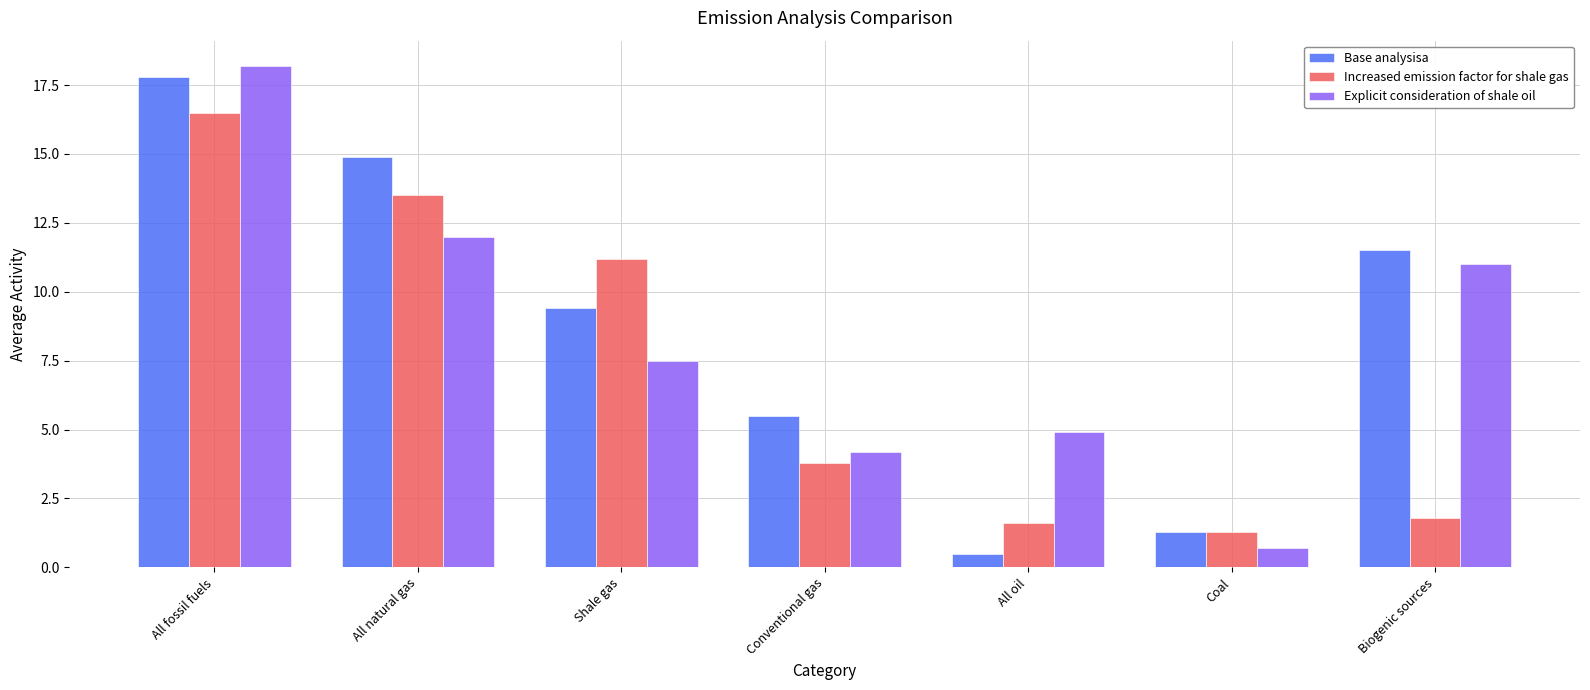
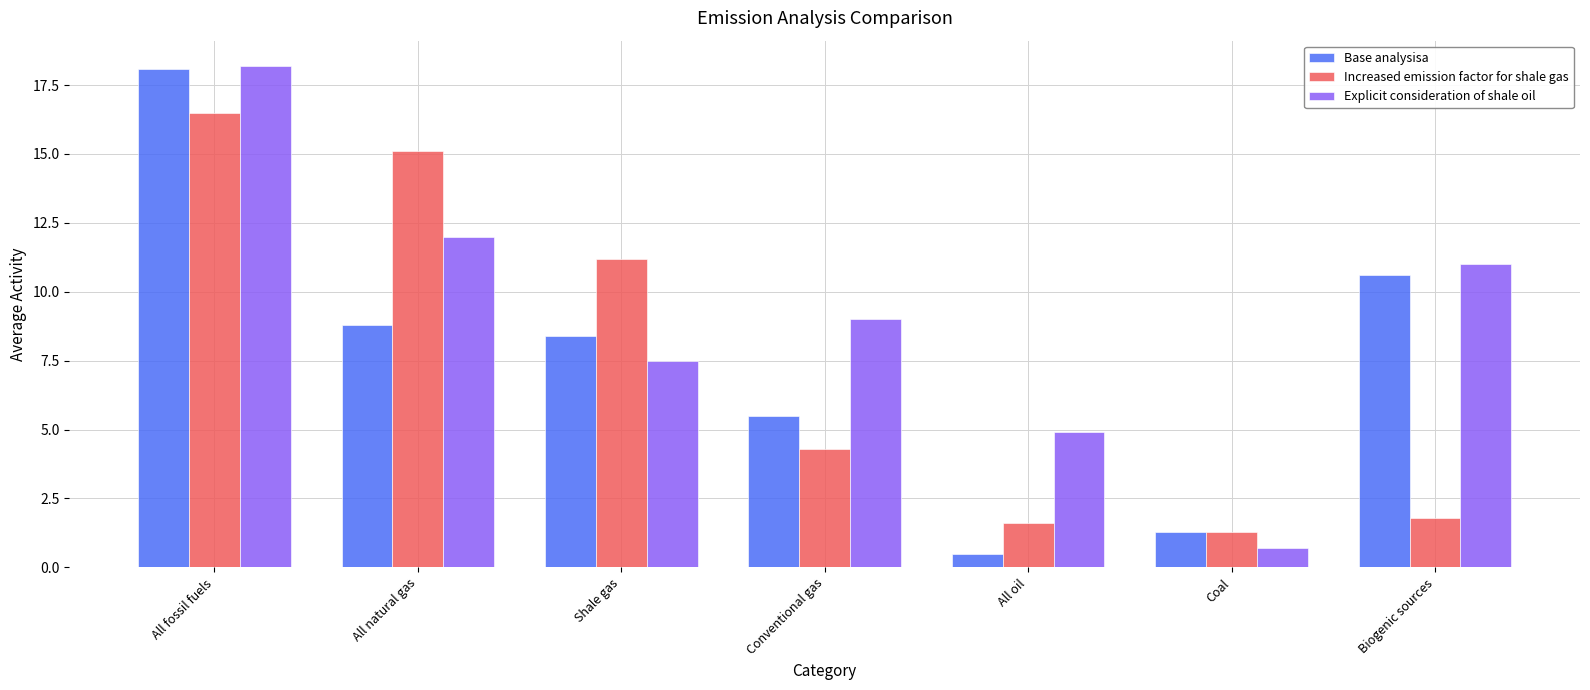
Base analysisa, All fossil fuels: 17.8 -> 18.1
Base analysisa, All natural gas: 14.9 -> 8.8
Increased emission factor for shale gas, All natural gas: 13.5 -> 15.1
Base analysisa, Shale gas: 9.4 -> 8.4
Increased emission factor for shale gas, Conventional gas: 3.8 -> 4.3
Explicit consideration of shale oil, Conventional gas: 4.2 -> 9.0
Base analysisa, Biogenic sources: 11.5 -> 10.6
